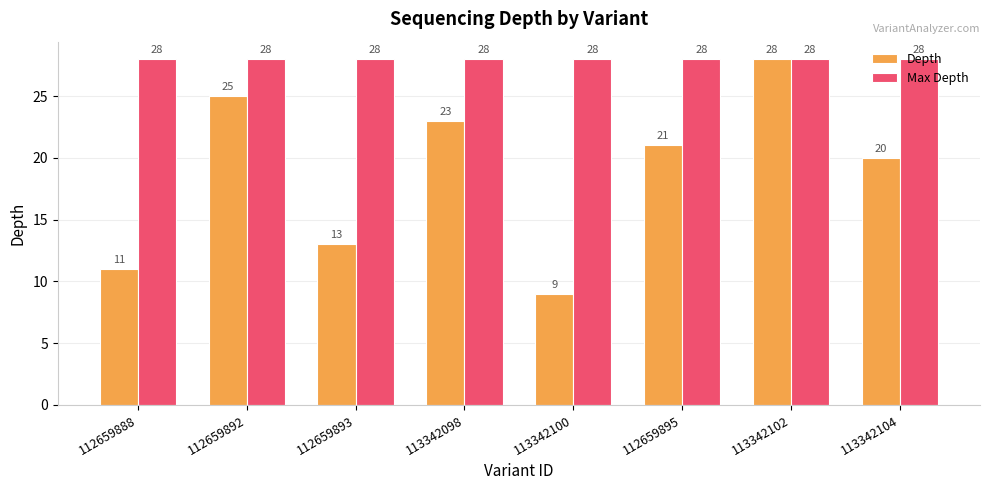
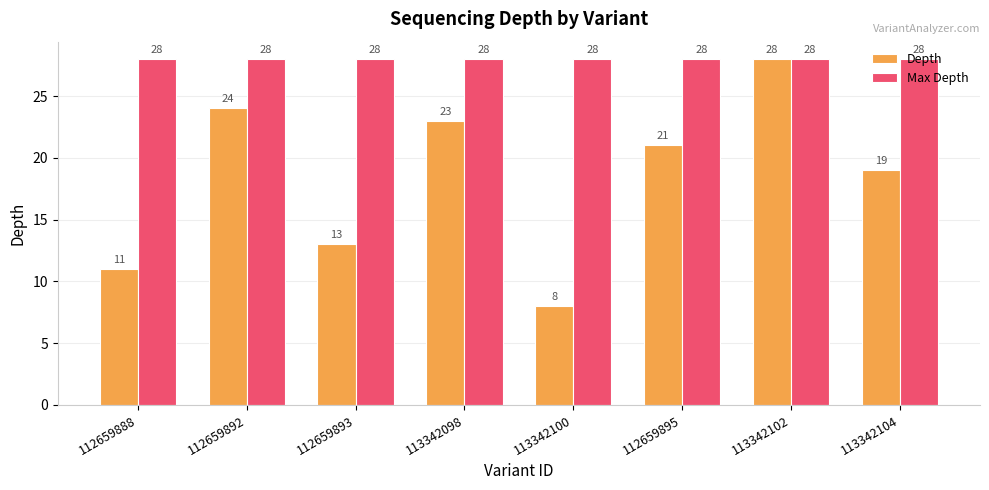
Depth, 112659892: 25 -> 24
Depth, 113342100: 9 -> 8
Depth, 113342104: 20 -> 19
